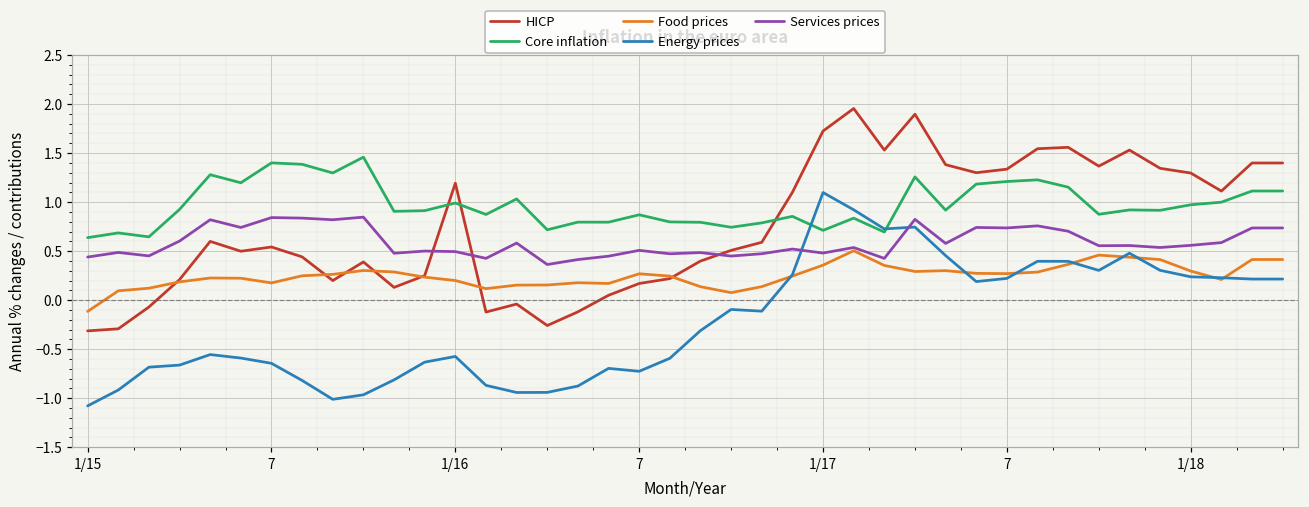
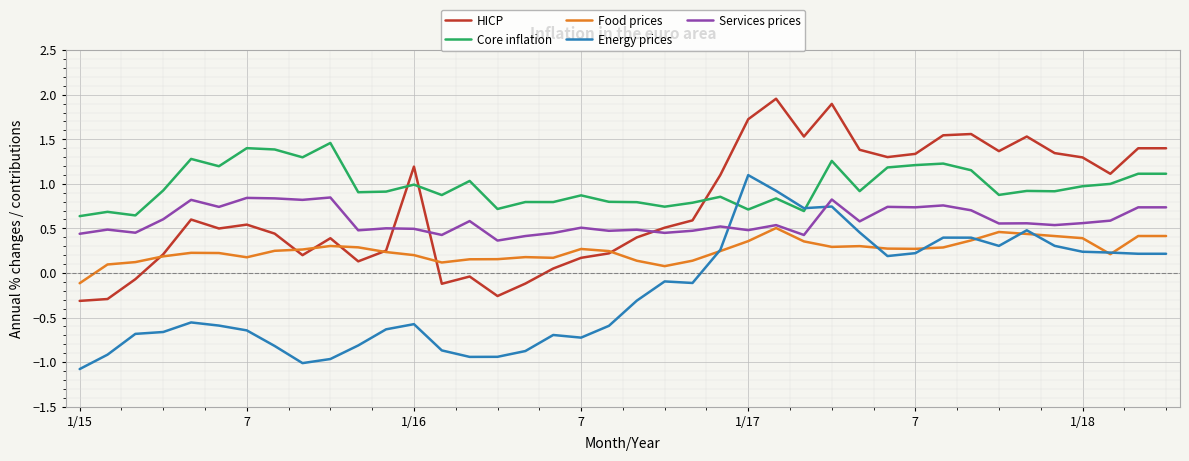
Food prices, 1/18: 0.3 -> 0.4
